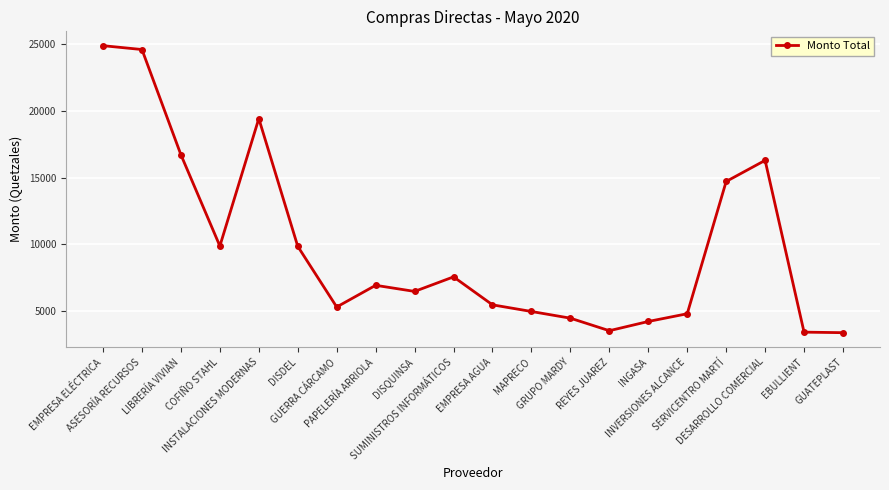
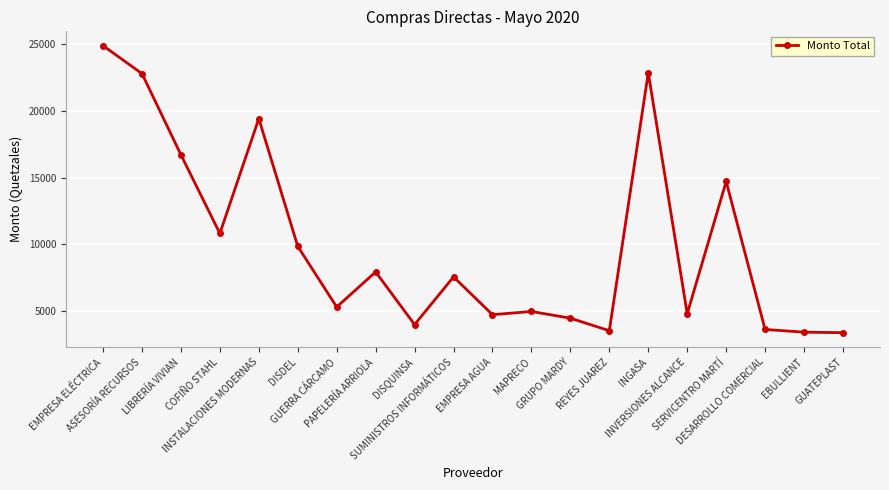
ASESORÍA RECURSOS: 24600 -> 22800
COFIÑO STAHL: 9900 -> 10800
PAPELERÍA ARRIOLA: 6900 -> 7900
DISQUINSA: 6500 -> 4000
EMPRESA AGUA: 5400 -> 4700
INGASA: 4200 -> 22900
DESARROLLO COMERCIAL: 16300 -> 3600
